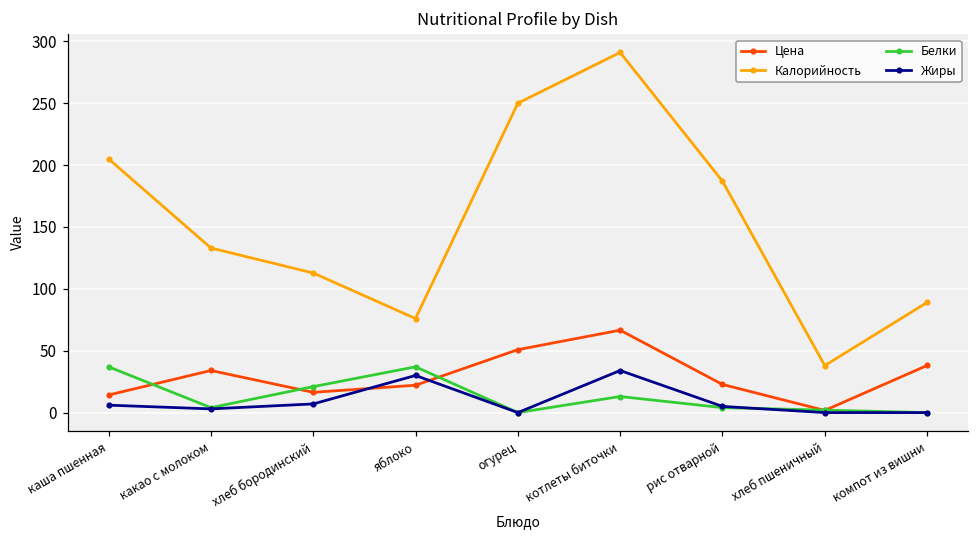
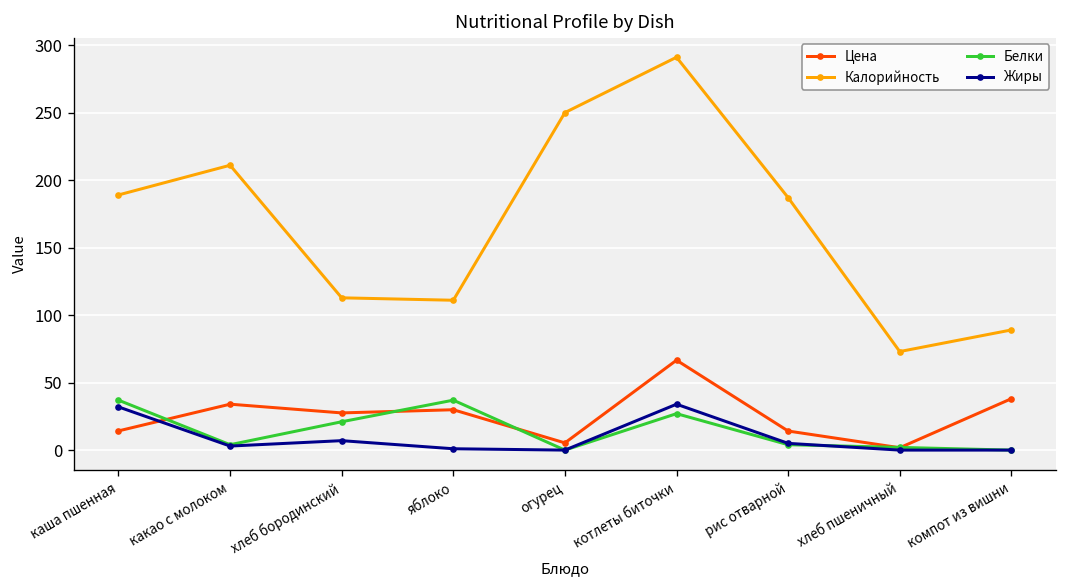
Калорийность, каша пшенная: 205 -> 189
Жиры, каша пшенная: 6 -> 32
Калорийность, какао с молоком: 133 -> 211
Цена, хлеб бородинский: 16 -> 28
Цена, яблоко: 22 -> 30
Калорийность, яблоко: 76 -> 111
Жиры, яблоко: 30 -> 1
Цена, огурец: 51 -> 5
Белки, котлеты биточки: 13 -> 27
Цена, рис отварной: 23 -> 14
Калорийность, хлеб пшеничный: 38 -> 73
